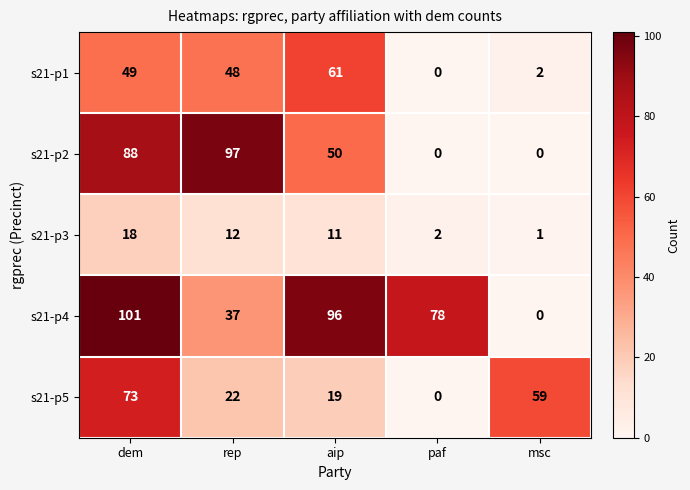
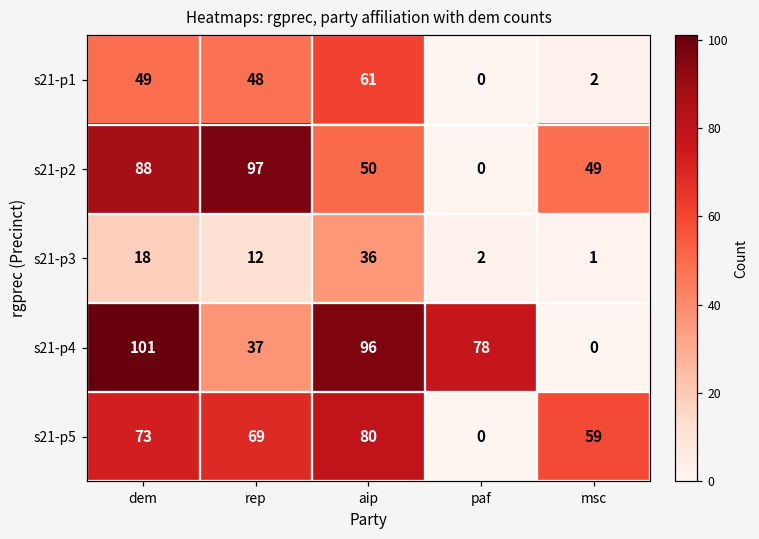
s21-p2, msc: 0 -> 49
s21-p3, aip: 11 -> 36
s21-p5, rep: 22 -> 69
s21-p5, aip: 19 -> 80
